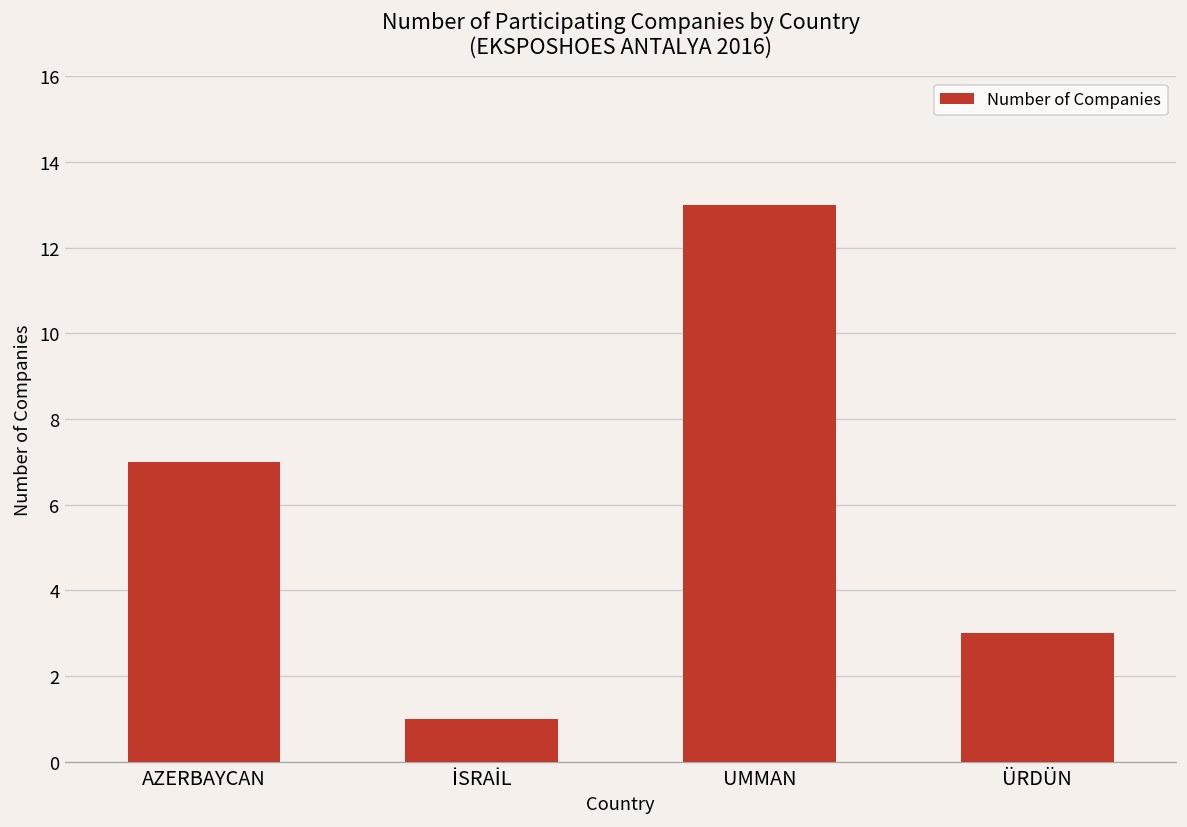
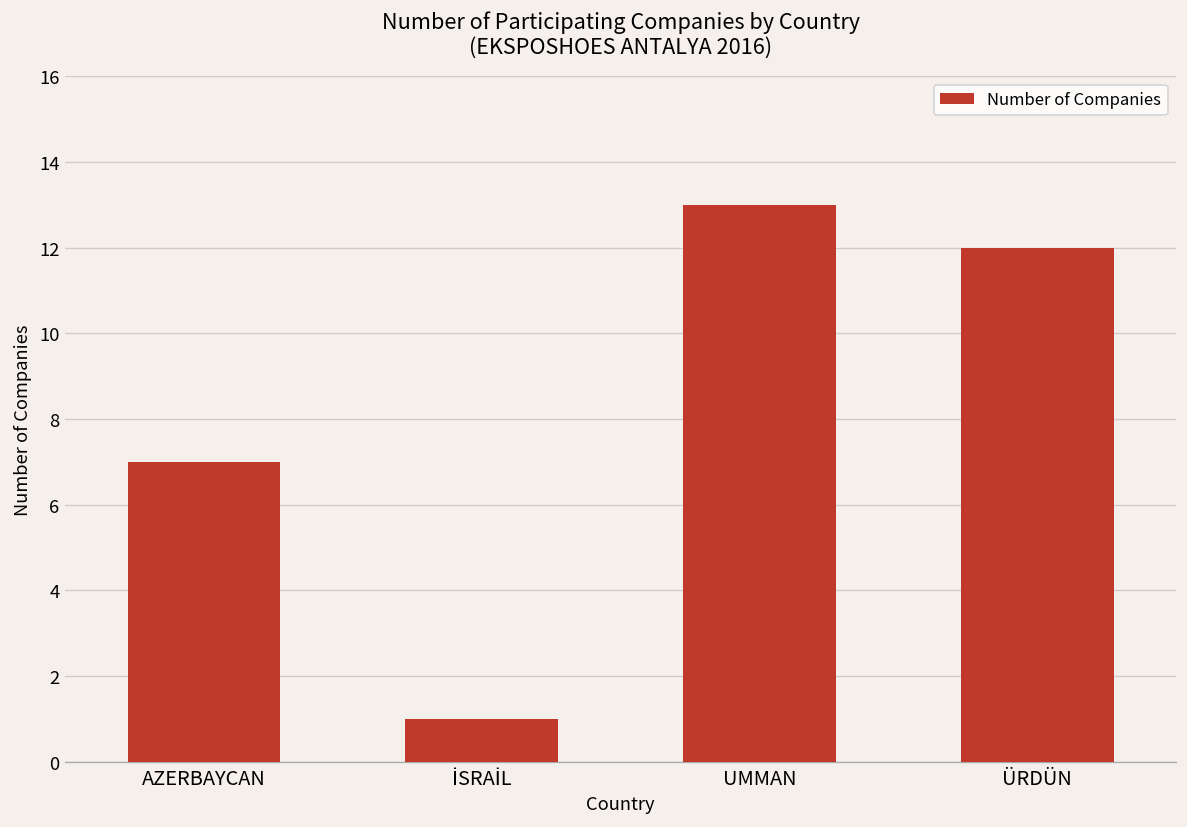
ÜRDÜN: 3 -> 12
